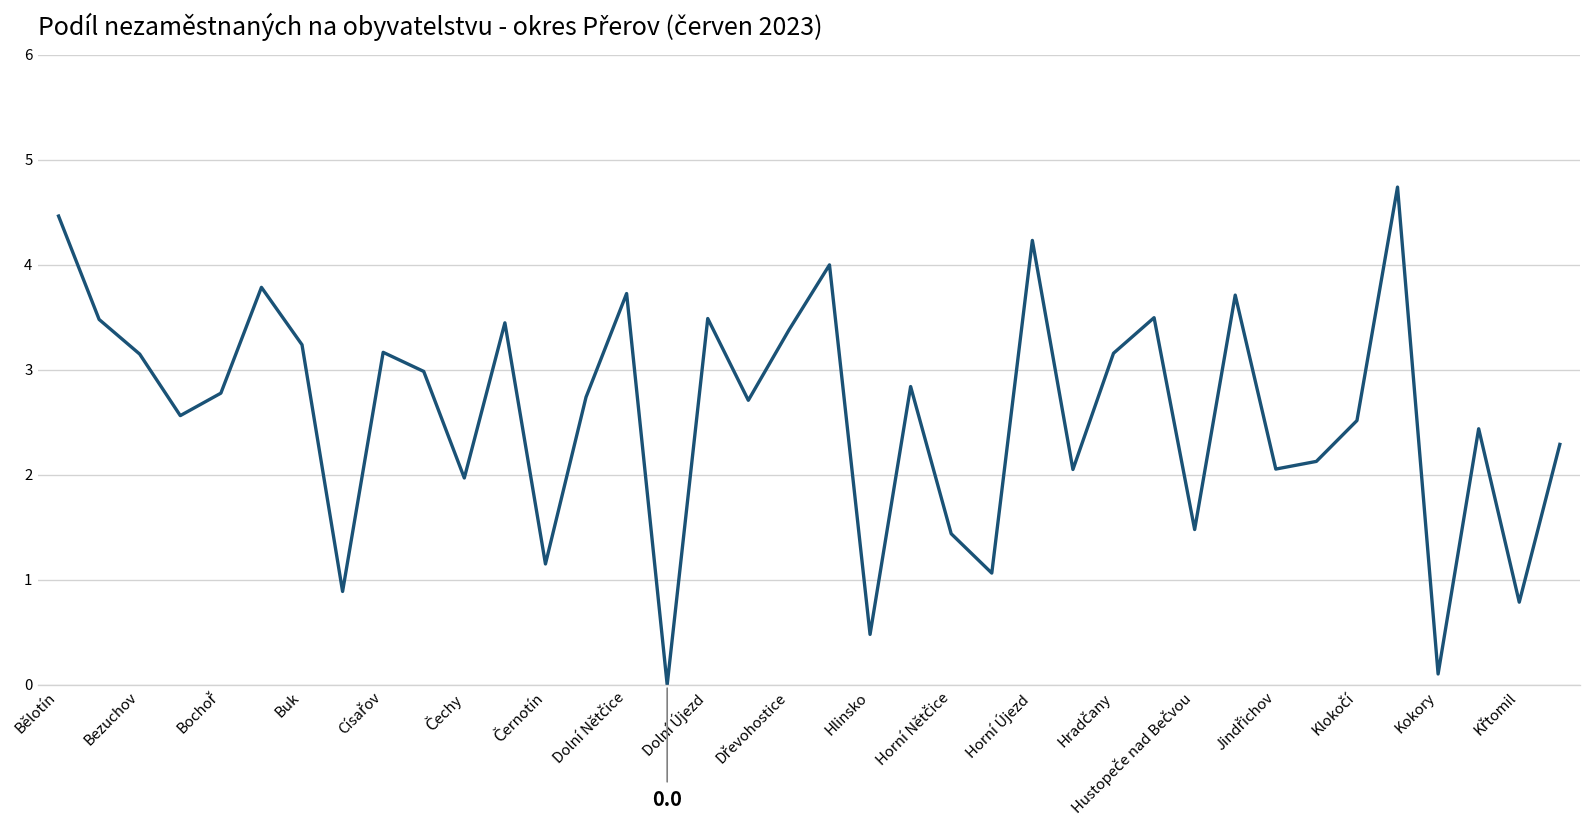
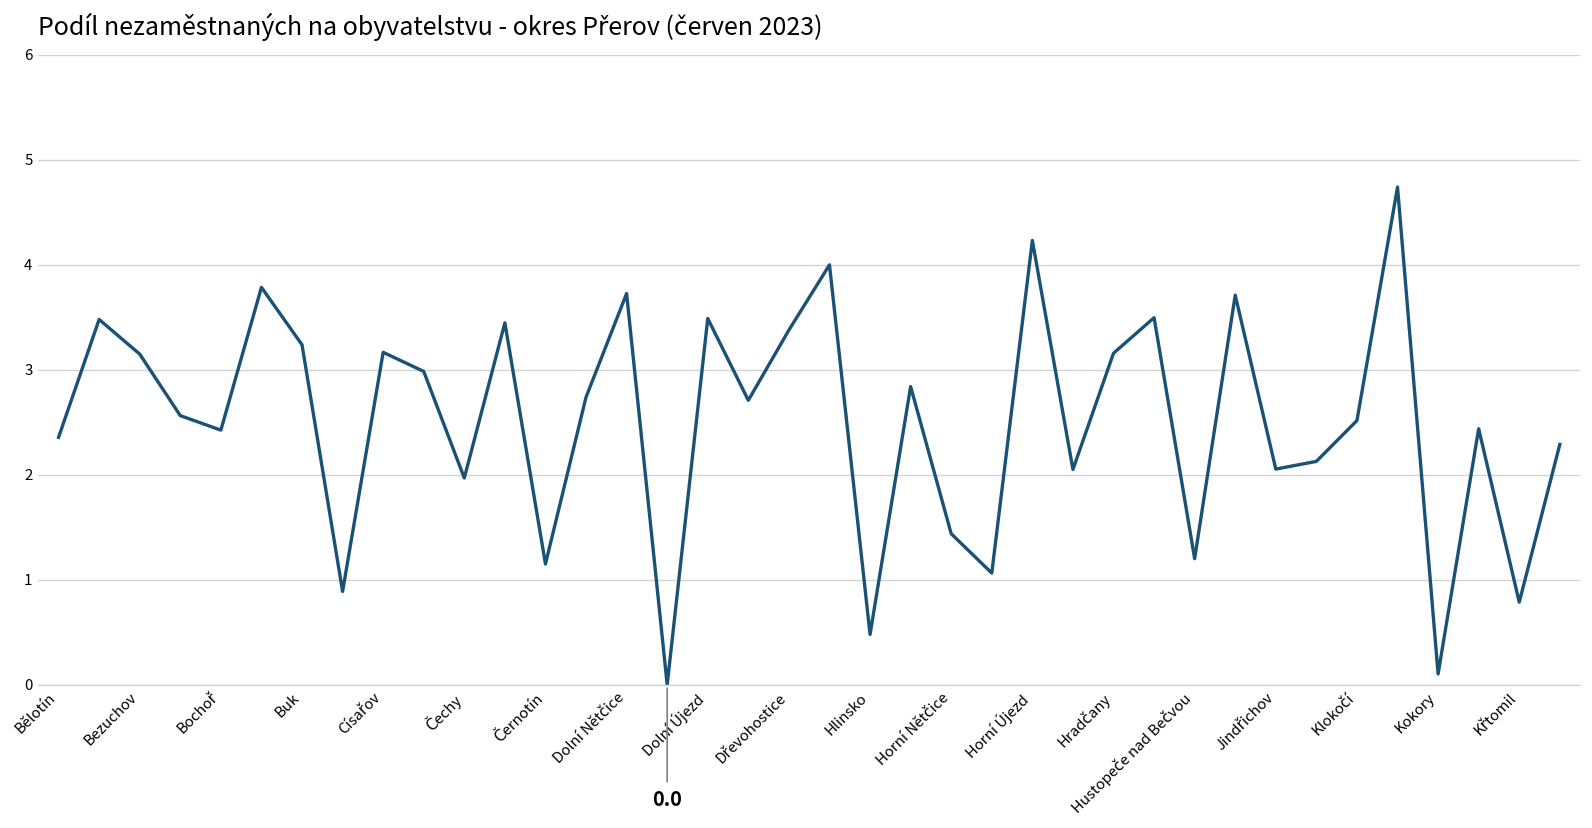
Bělotín: 4.5 -> 2.4
Bochoř: 2.8 -> 2.4
Hustopeče nad Bečvou: 1.5 -> 1.2
